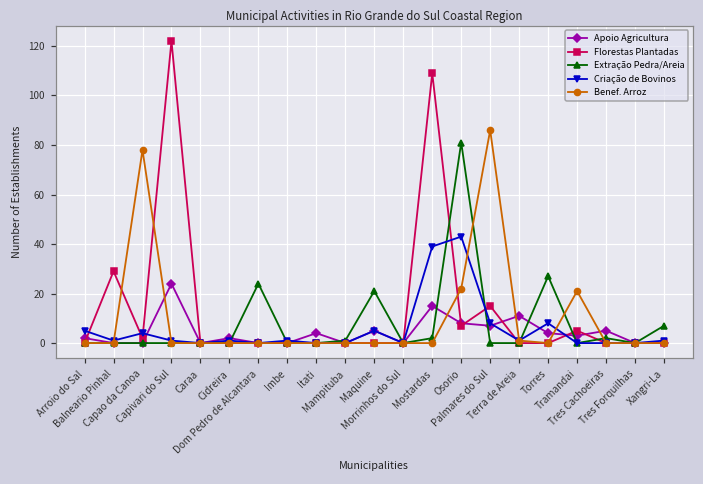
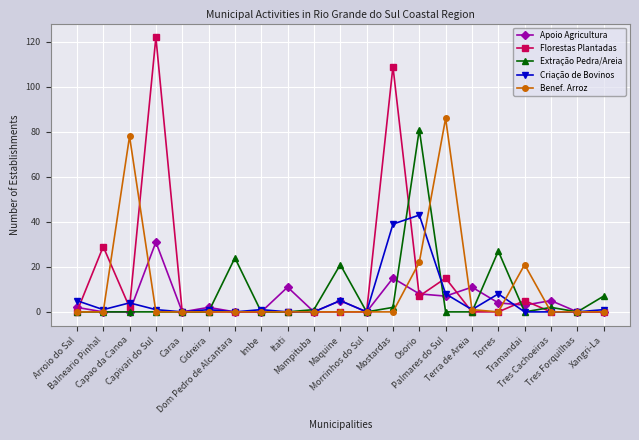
Apoio Agricultura, Capivari do Sul: 24 -> 31
Apoio Agricultura, Itati: 4 -> 11
